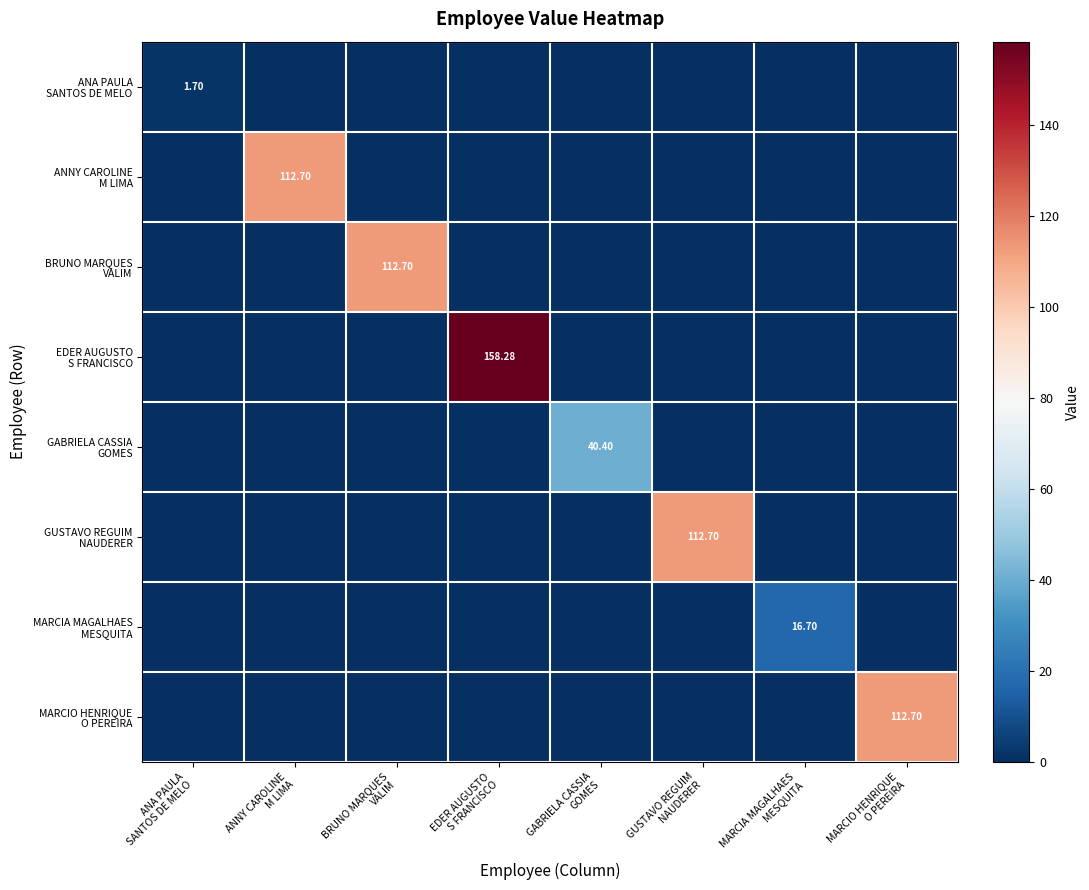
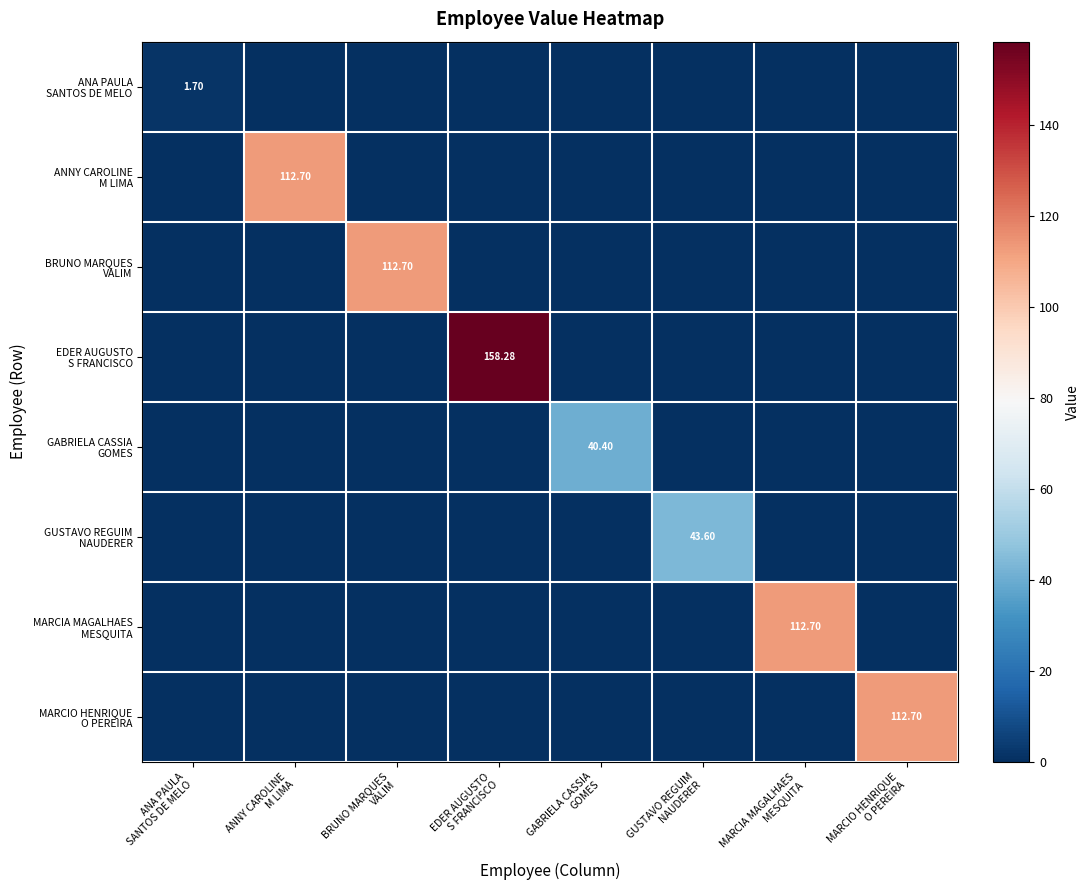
GUSTAVO REGUIM NAUDERER, GUSTAVO REGUIM NAUDERER: 112.70 -> 43.60
MARCIA MAGALHAES MESQUITA, MARCIA MAGALHAES MESQUITA: 16.70 -> 112.70
